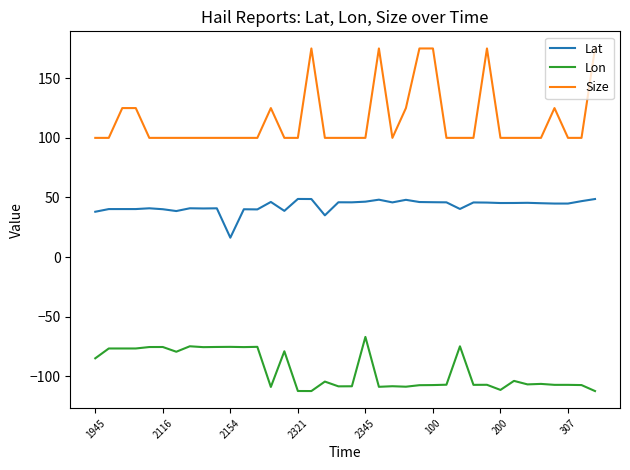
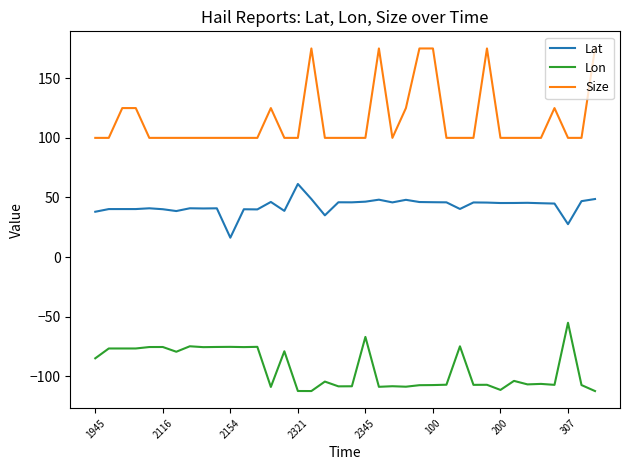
Lat, 2321: 49 -> 61
Lat, 307: 45 -> 28
Lon, 307: -107 -> -55
